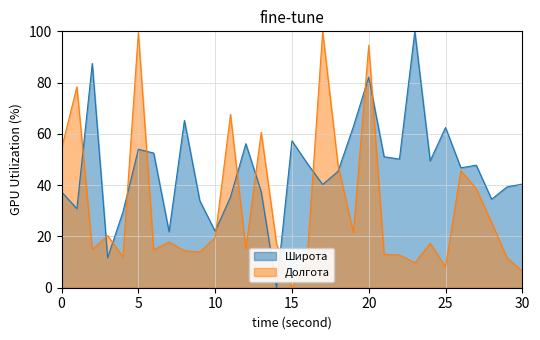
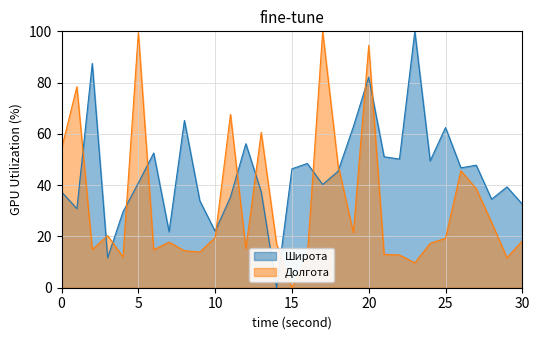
Широта, 5: 54 -> 41
Широта, 15: 57 -> 46
Долгота, 25: 8 -> 19
Широта, 30: 40 -> 33
Долгота, 30: 6 -> 18
